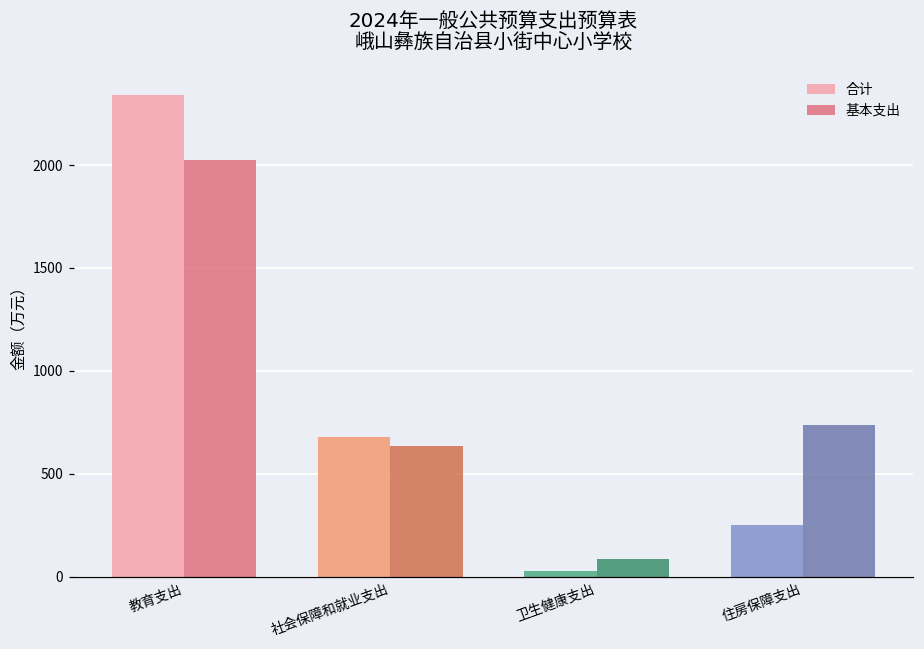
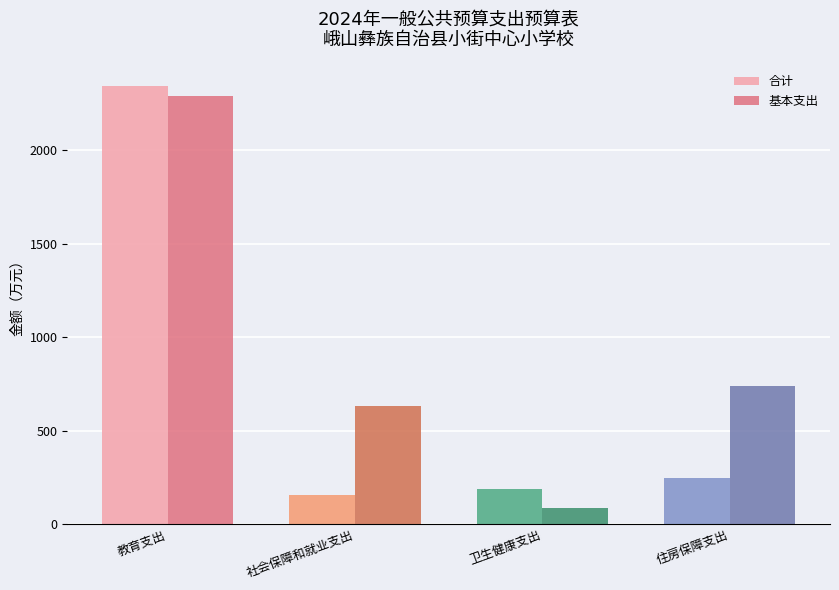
基本支出, 教育支出: 2030 -> 2290
合计, 社会保障和就业支出: 680 -> 160
合计, 卫生健康支出: 30 -> 190
